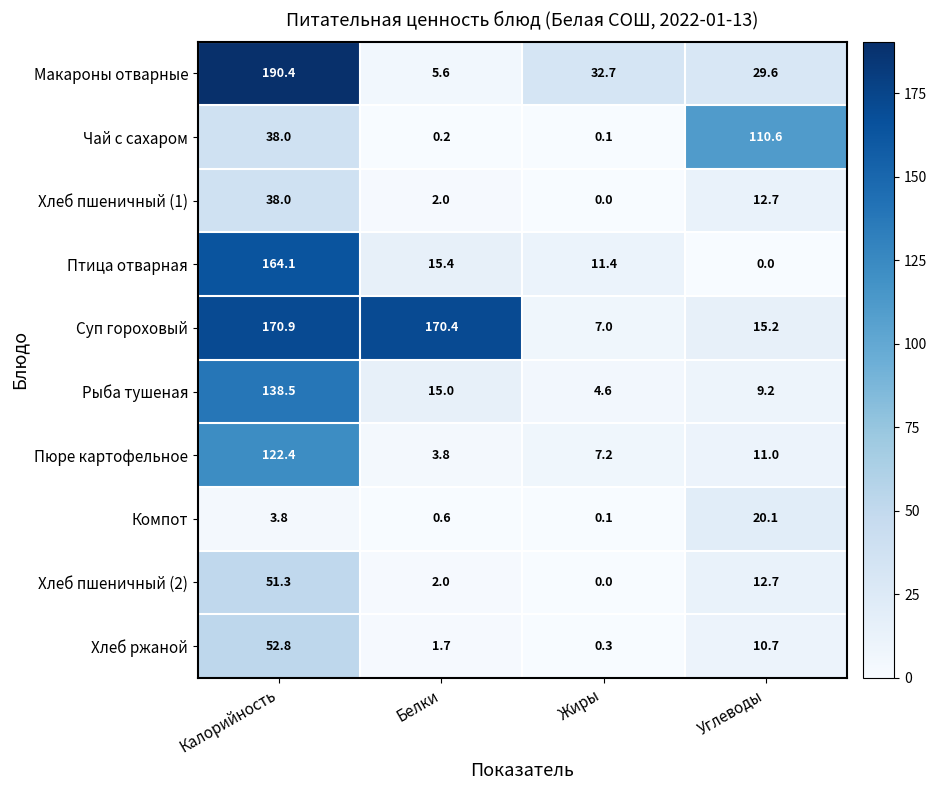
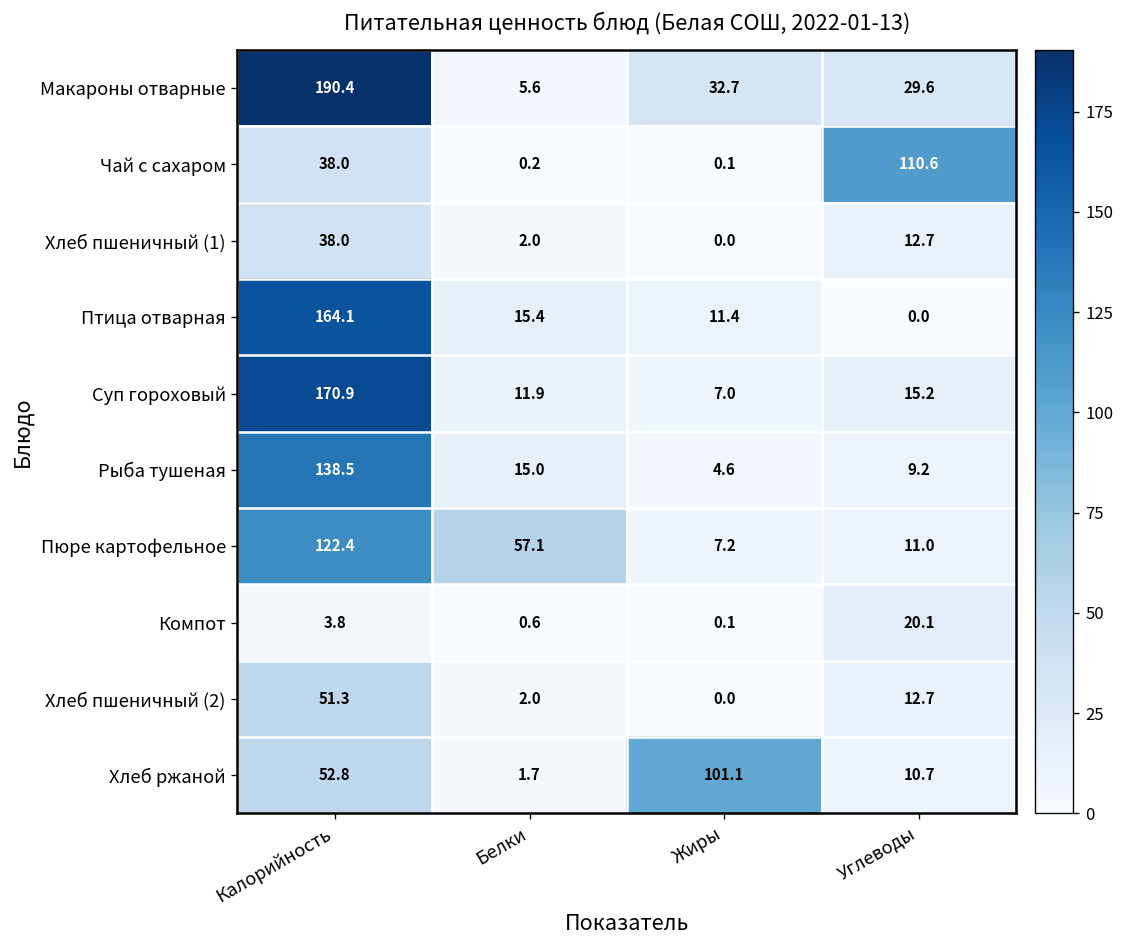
Суп гороховый, Белки: 170.4 -> 11.9
Пюре картофельное, Белки: 3.8 -> 57.1
Хлеб ржаной, Жиры: 0.3 -> 101.1
